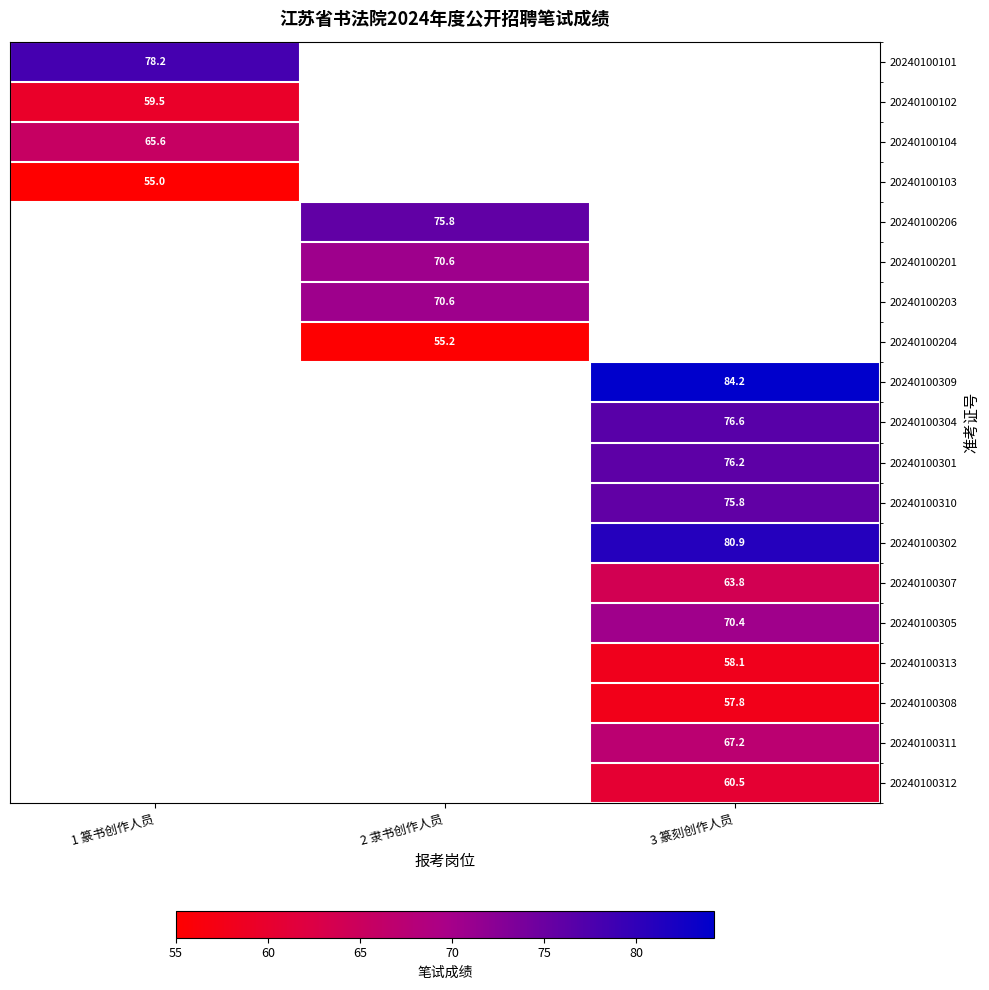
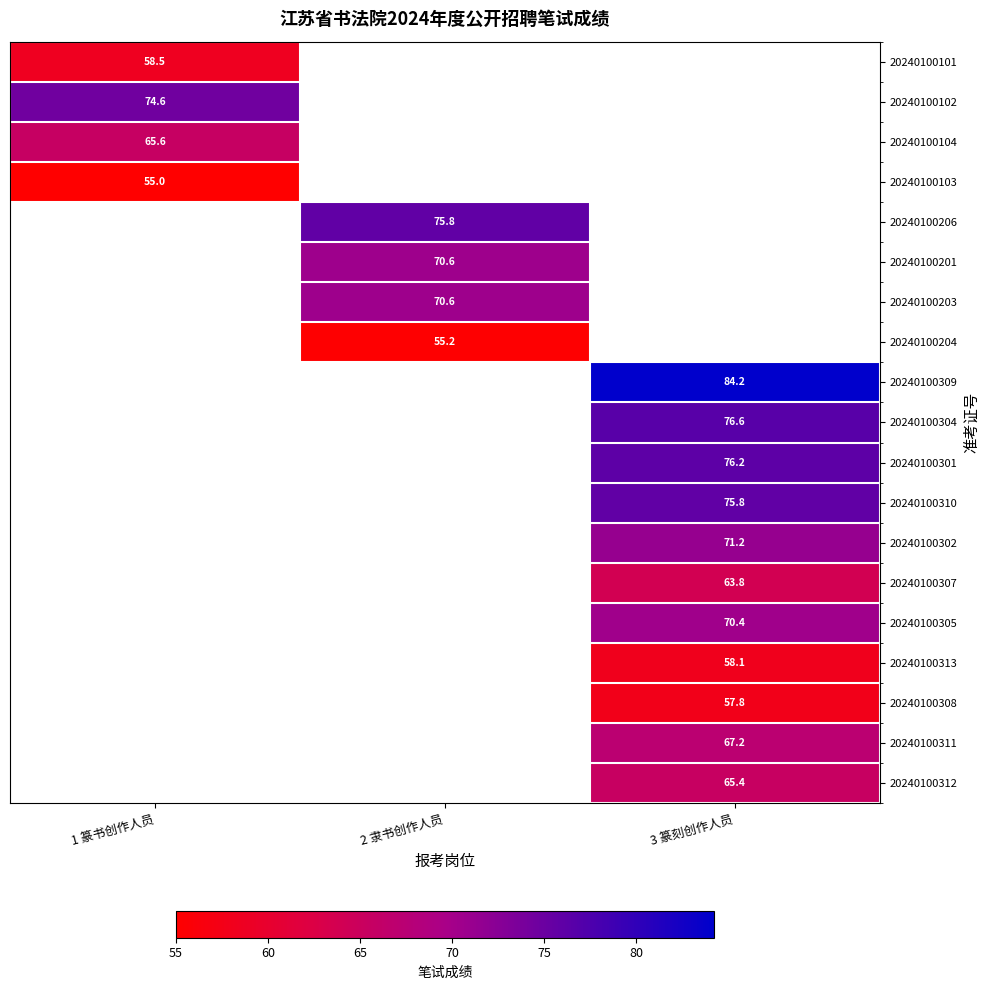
20240100101, 1 篆书创作人员: 78.2 -> 58.5
20240100102, 1 篆书创作人员: 59.5 -> 74.6
20240100302, 3 篆刻创作人员: 80.9 -> 71.2
20240100312, 3 篆刻创作人员: 60.5 -> 65.4
